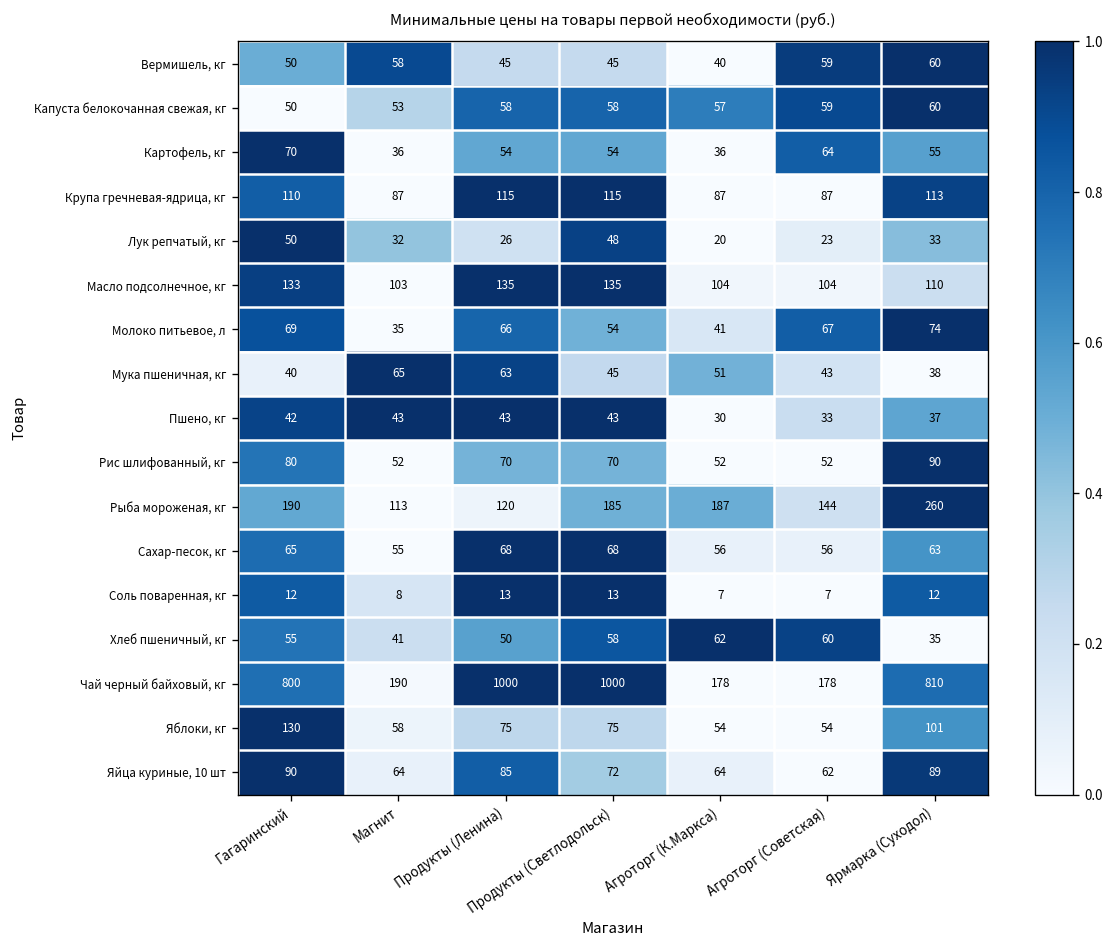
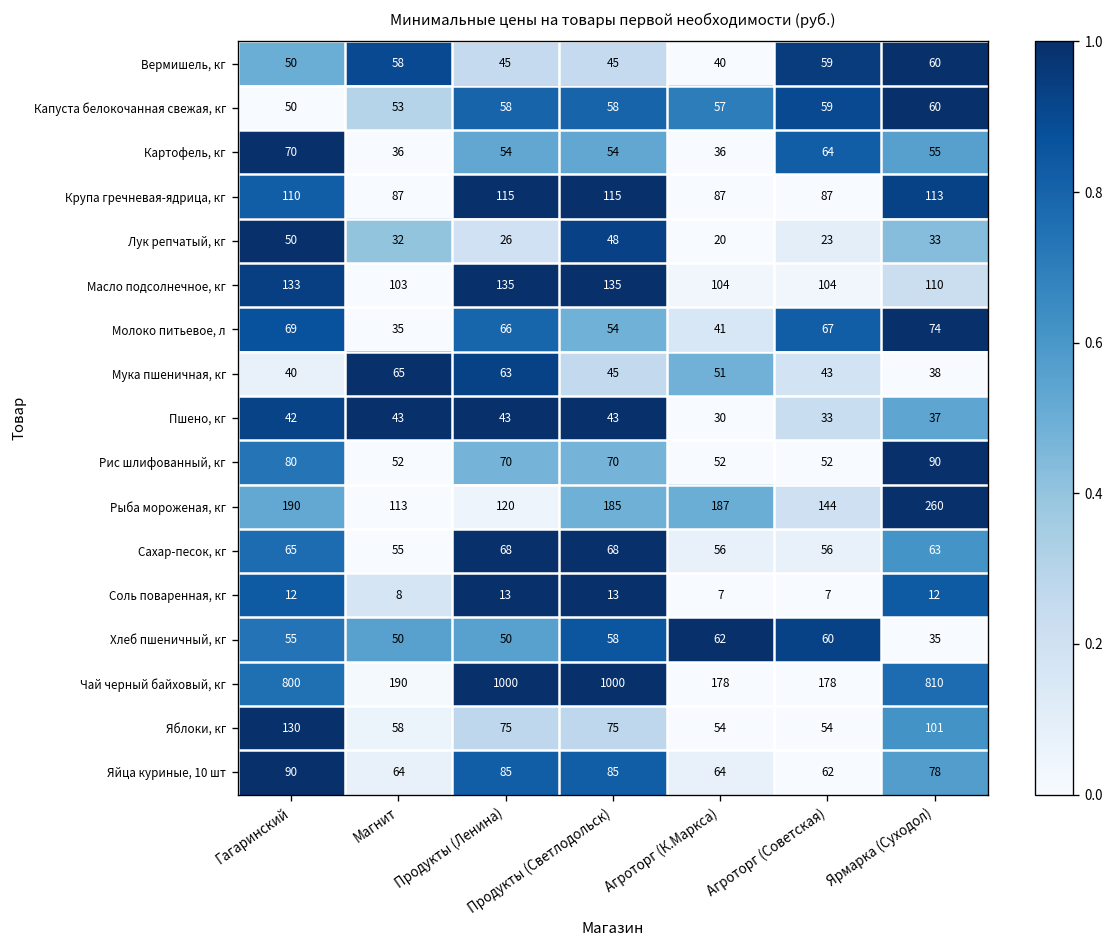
Хлеб пшеничный, кг, Магнит: 41 -> 50
Яйца куриные, 10 шт, Продукты (Светлодольск): 72 -> 85
Яйца куриные, 10 шт, Ярмарка (Суходол): 89 -> 78
